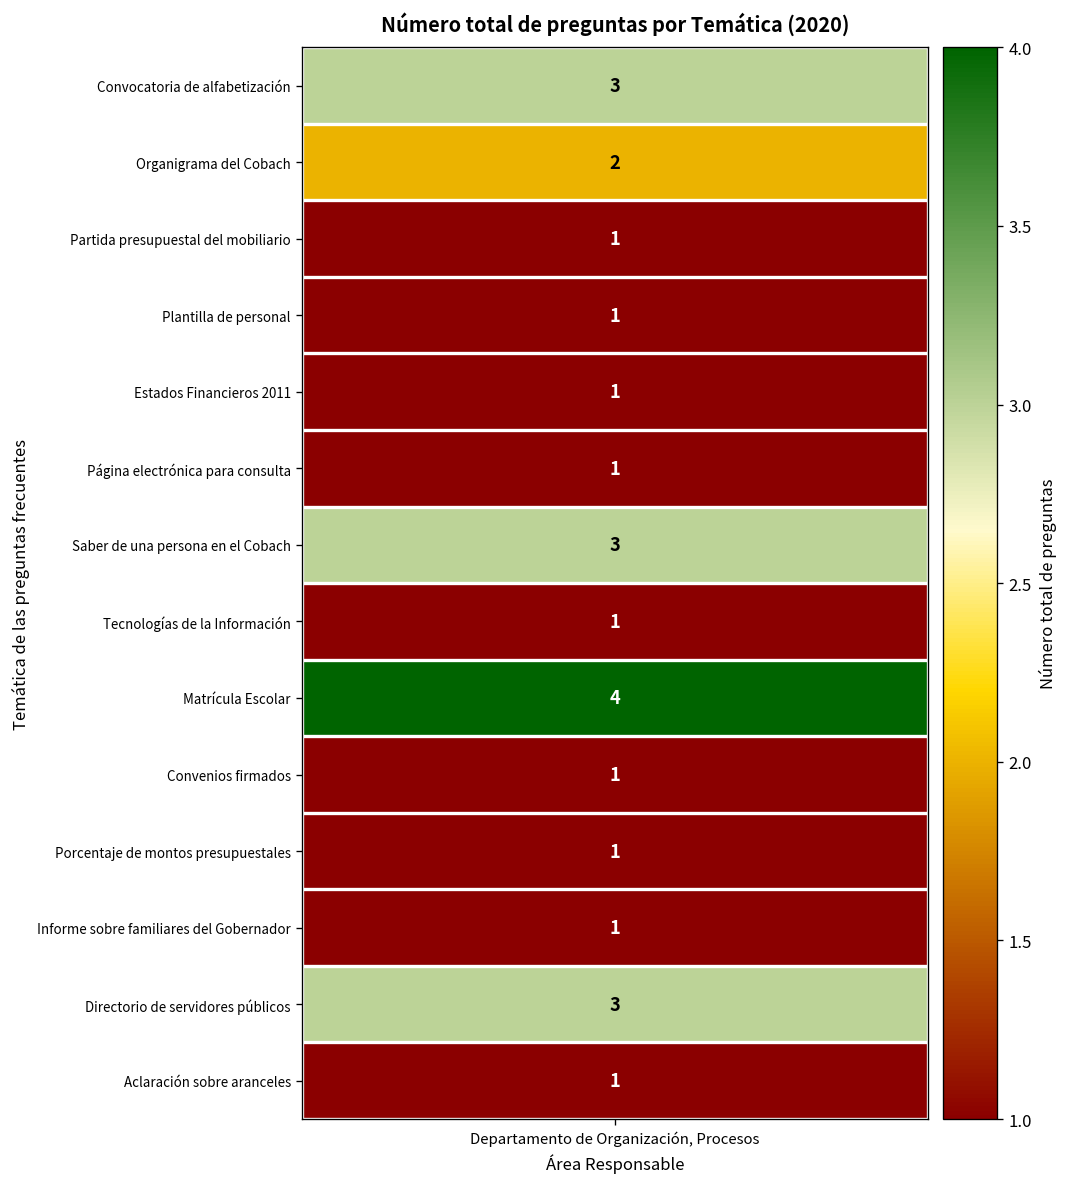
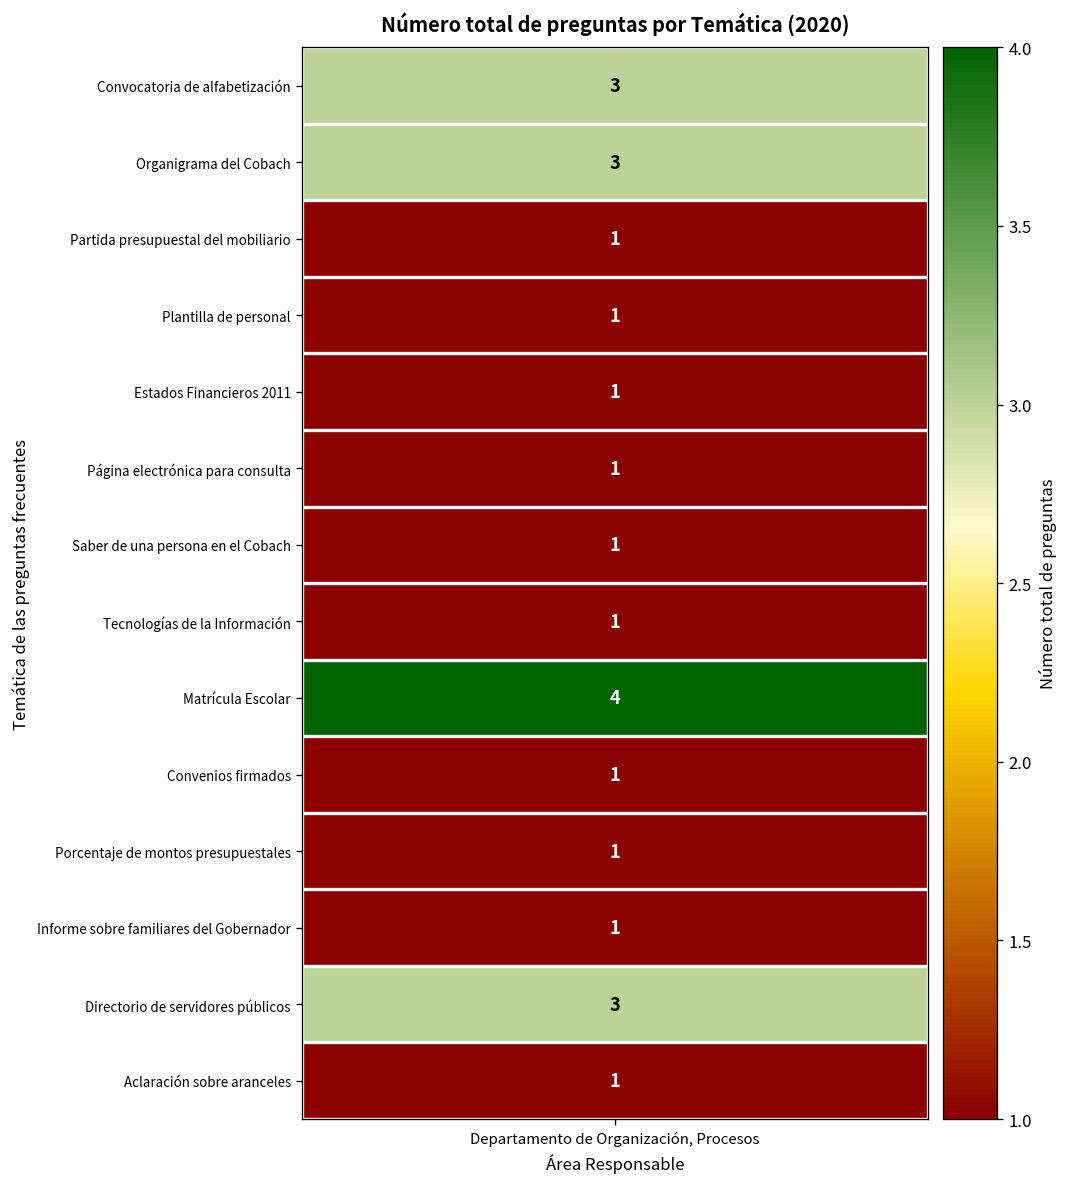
Organigrama del Cobach, Departamento de Organización, Procesos: 2 -> 3
Saber de una persona en el Cobach, Departamento de Organización, Procesos: 3 -> 1
